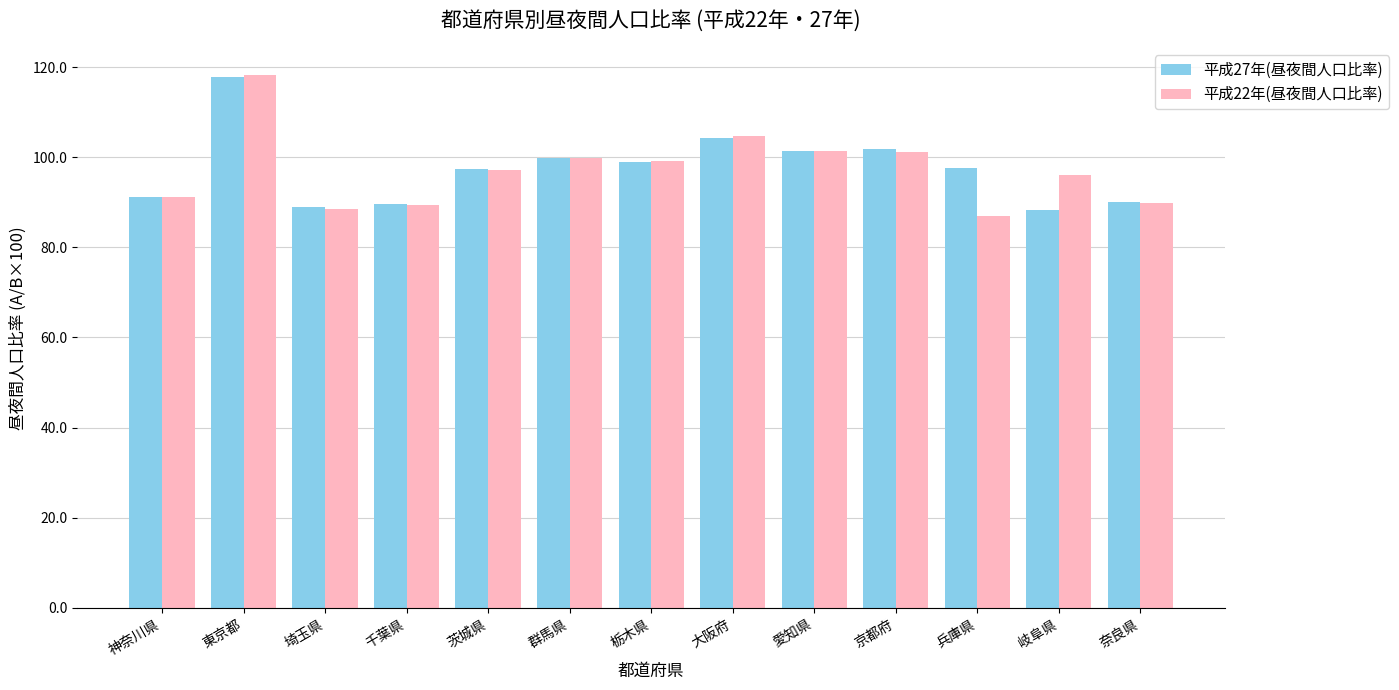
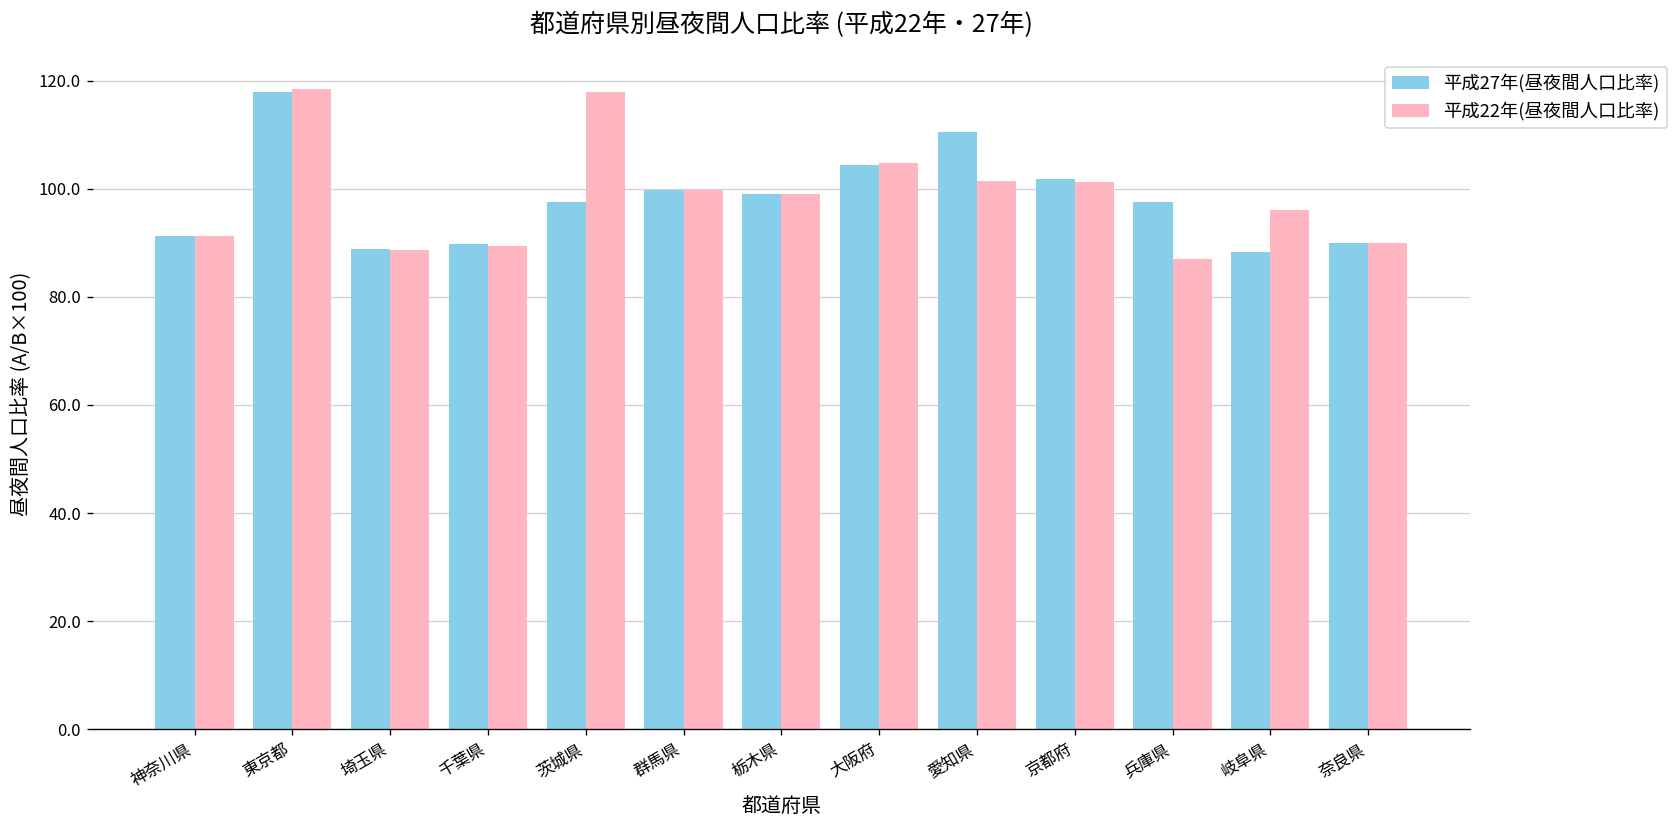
平成22年(昼夜間人口比率), 茨城県: 97 -> 118
平成27年(昼夜間人口比率), 愛知県: 101 -> 110
